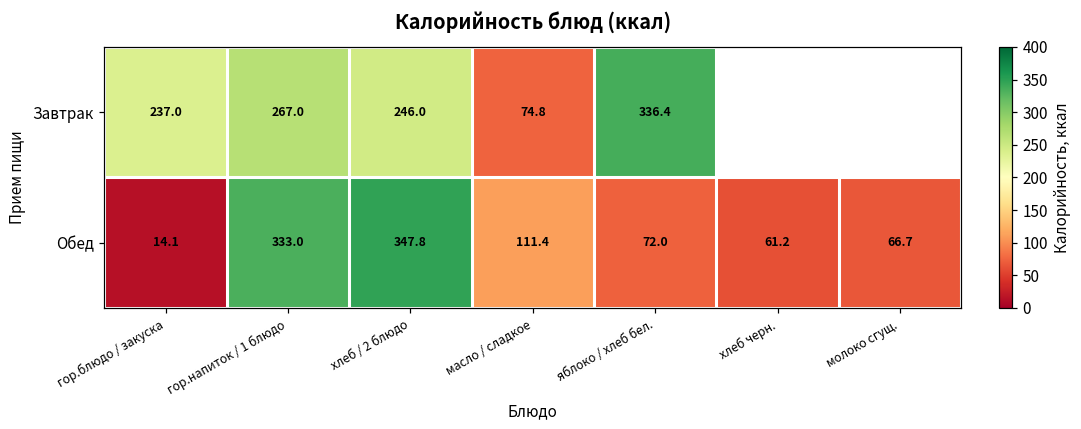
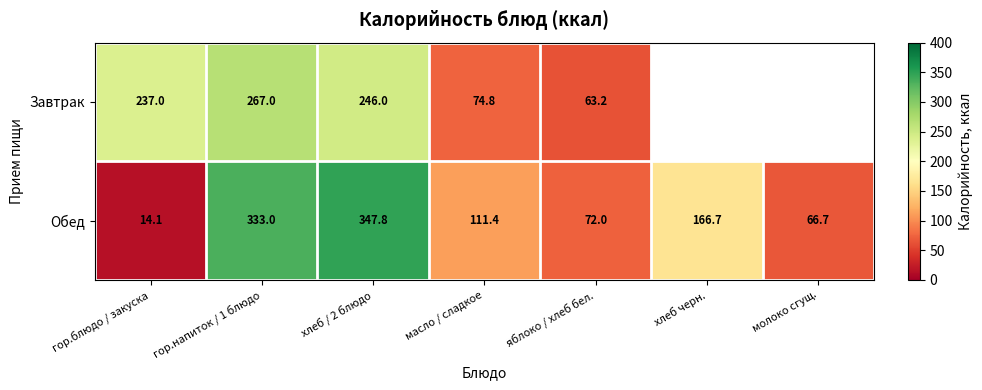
Завтрак, яблоко / хлеб бел.: 336.4 -> 63.2
Обед, хлеб черн.: 61.2 -> 166.7
